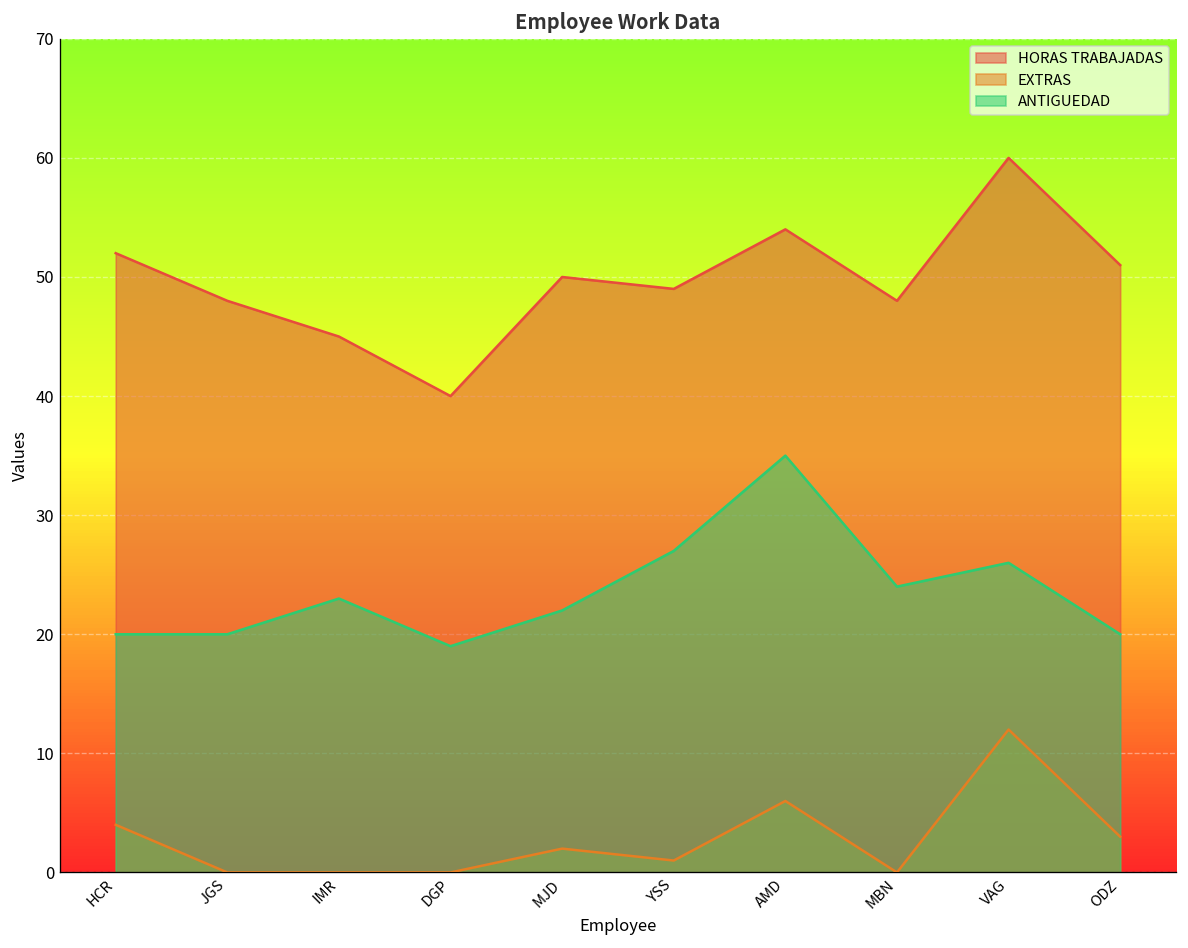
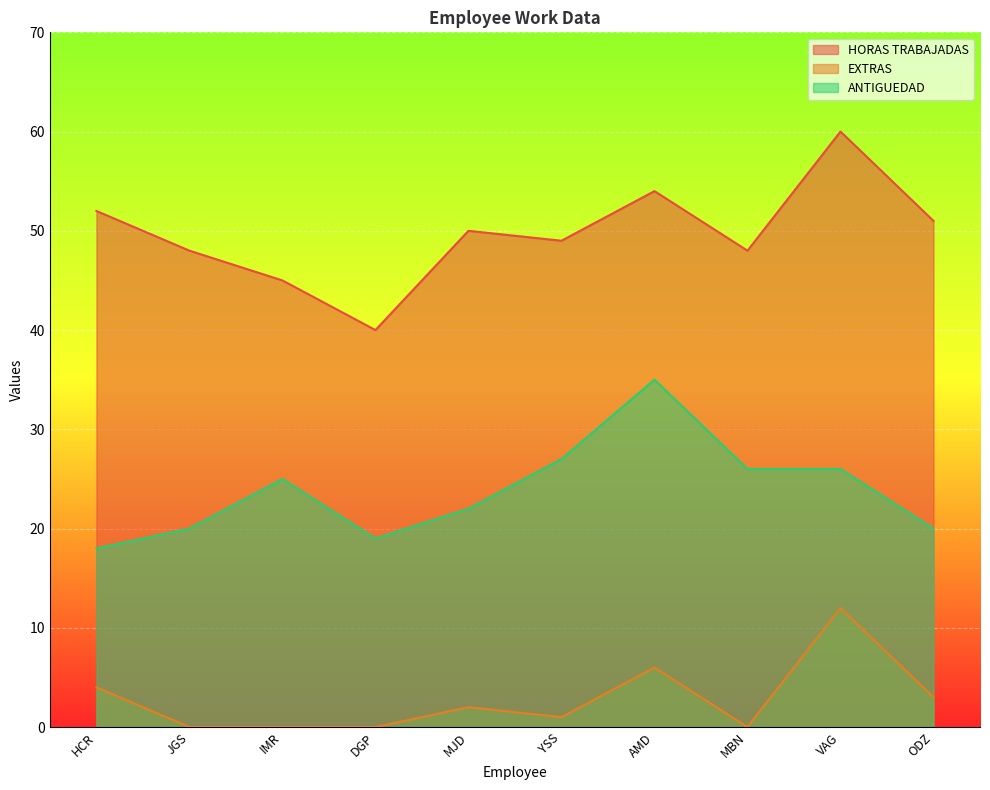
ANTIGUEDAD, HCR: 20 -> 18
ANTIGUEDAD, IMR: 23 -> 25
ANTIGUEDAD, MBN: 24 -> 26
